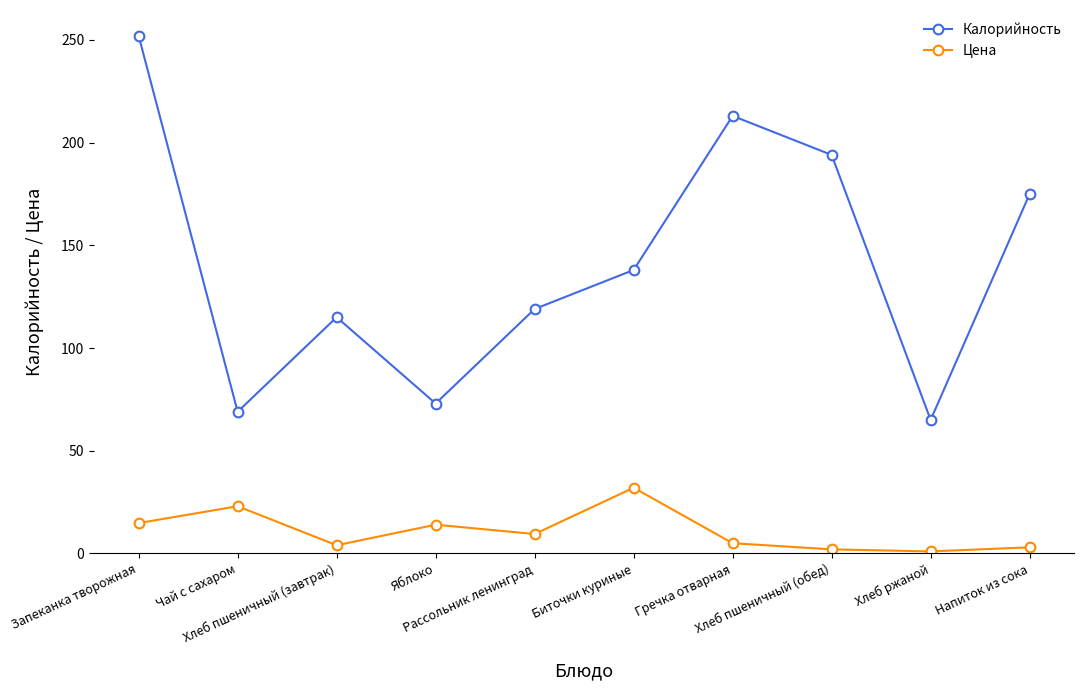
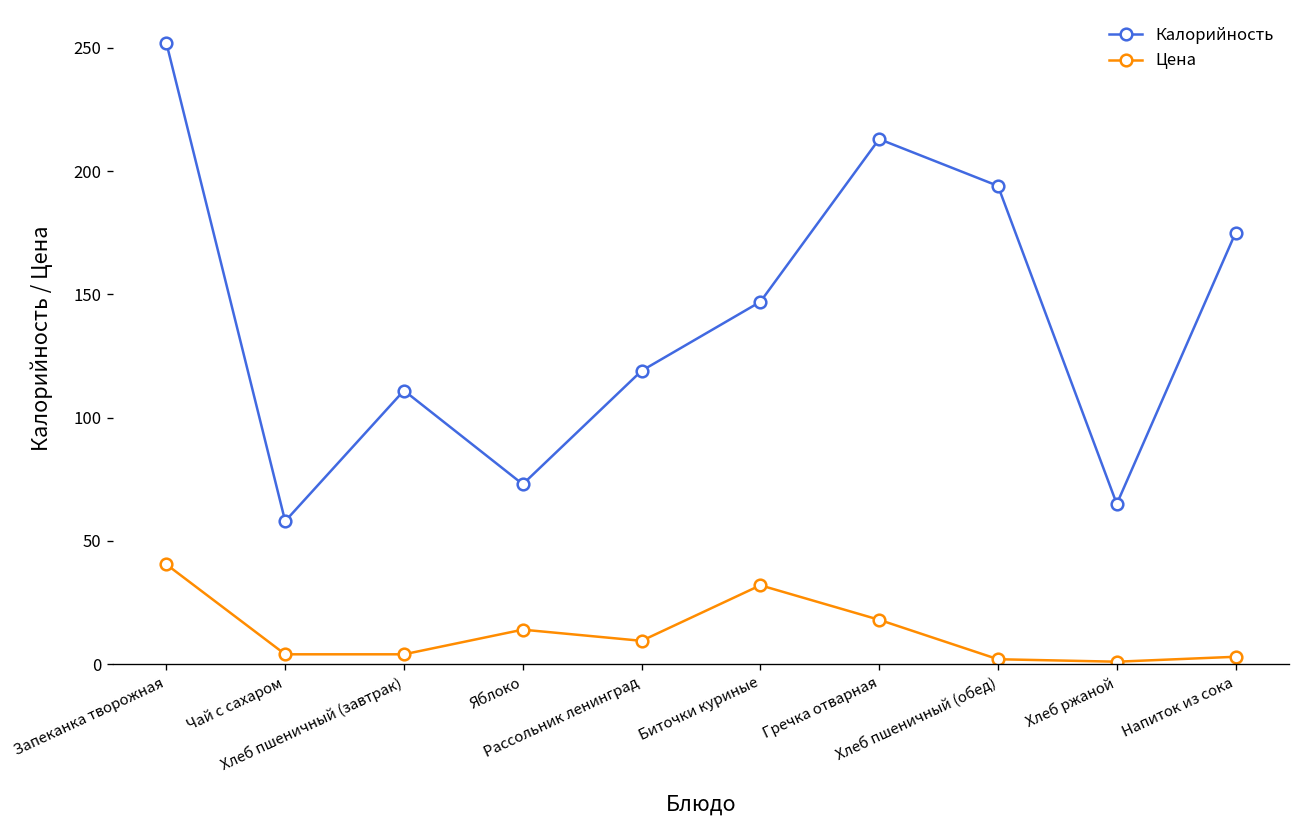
Цена, Запеканка творожная: 15 -> 40
Калорийность, Чай с сахаром: 69 -> 58
Цена, Чай с сахаром: 23 -> 4
Калорийность, Хлеб пшеничный (завтрак): 115 -> 111
Калорийность, Биточки куриные: 138 -> 147
Цена, Гречка отварная: 5 -> 18
